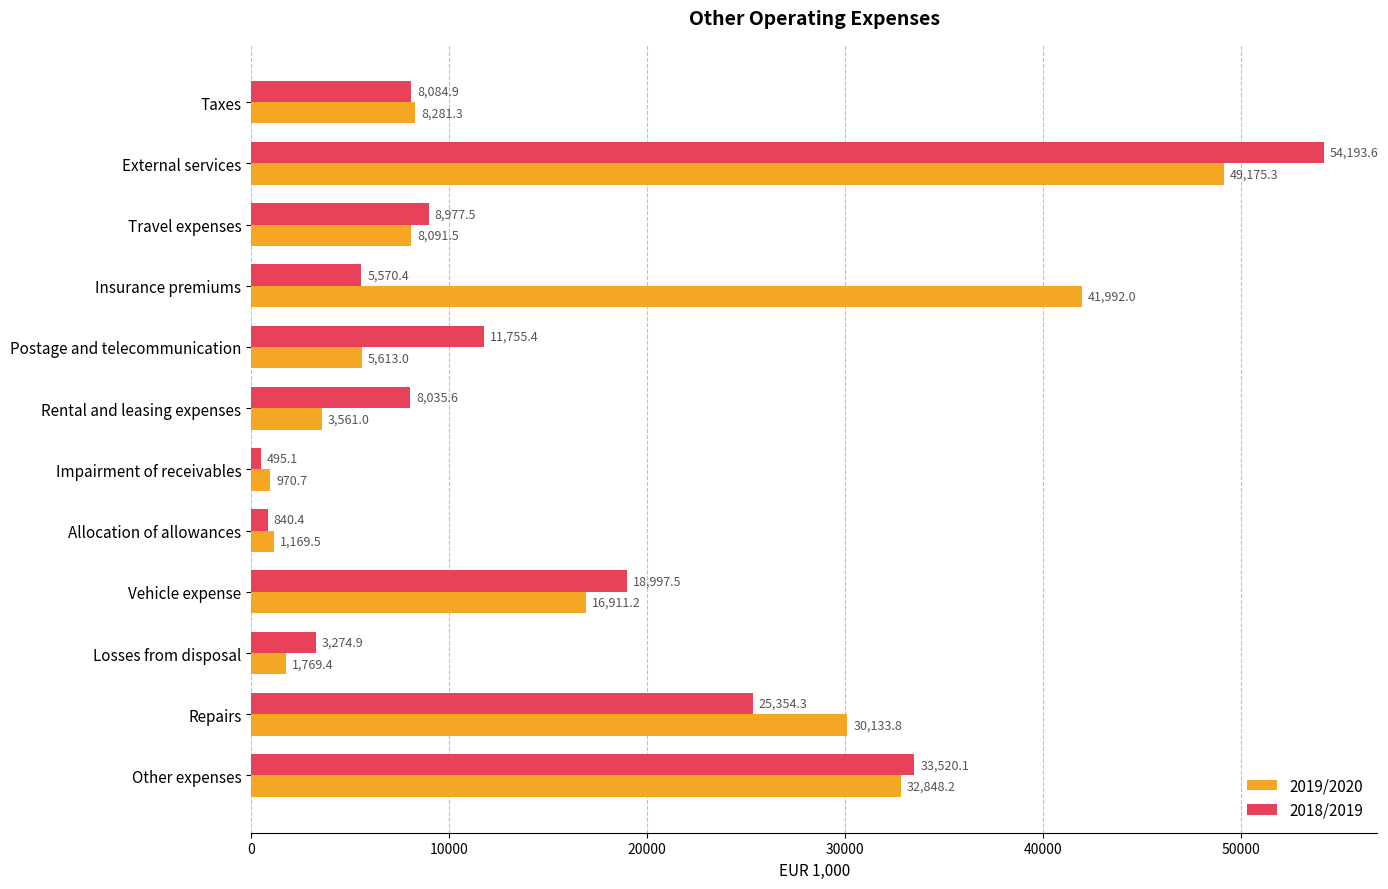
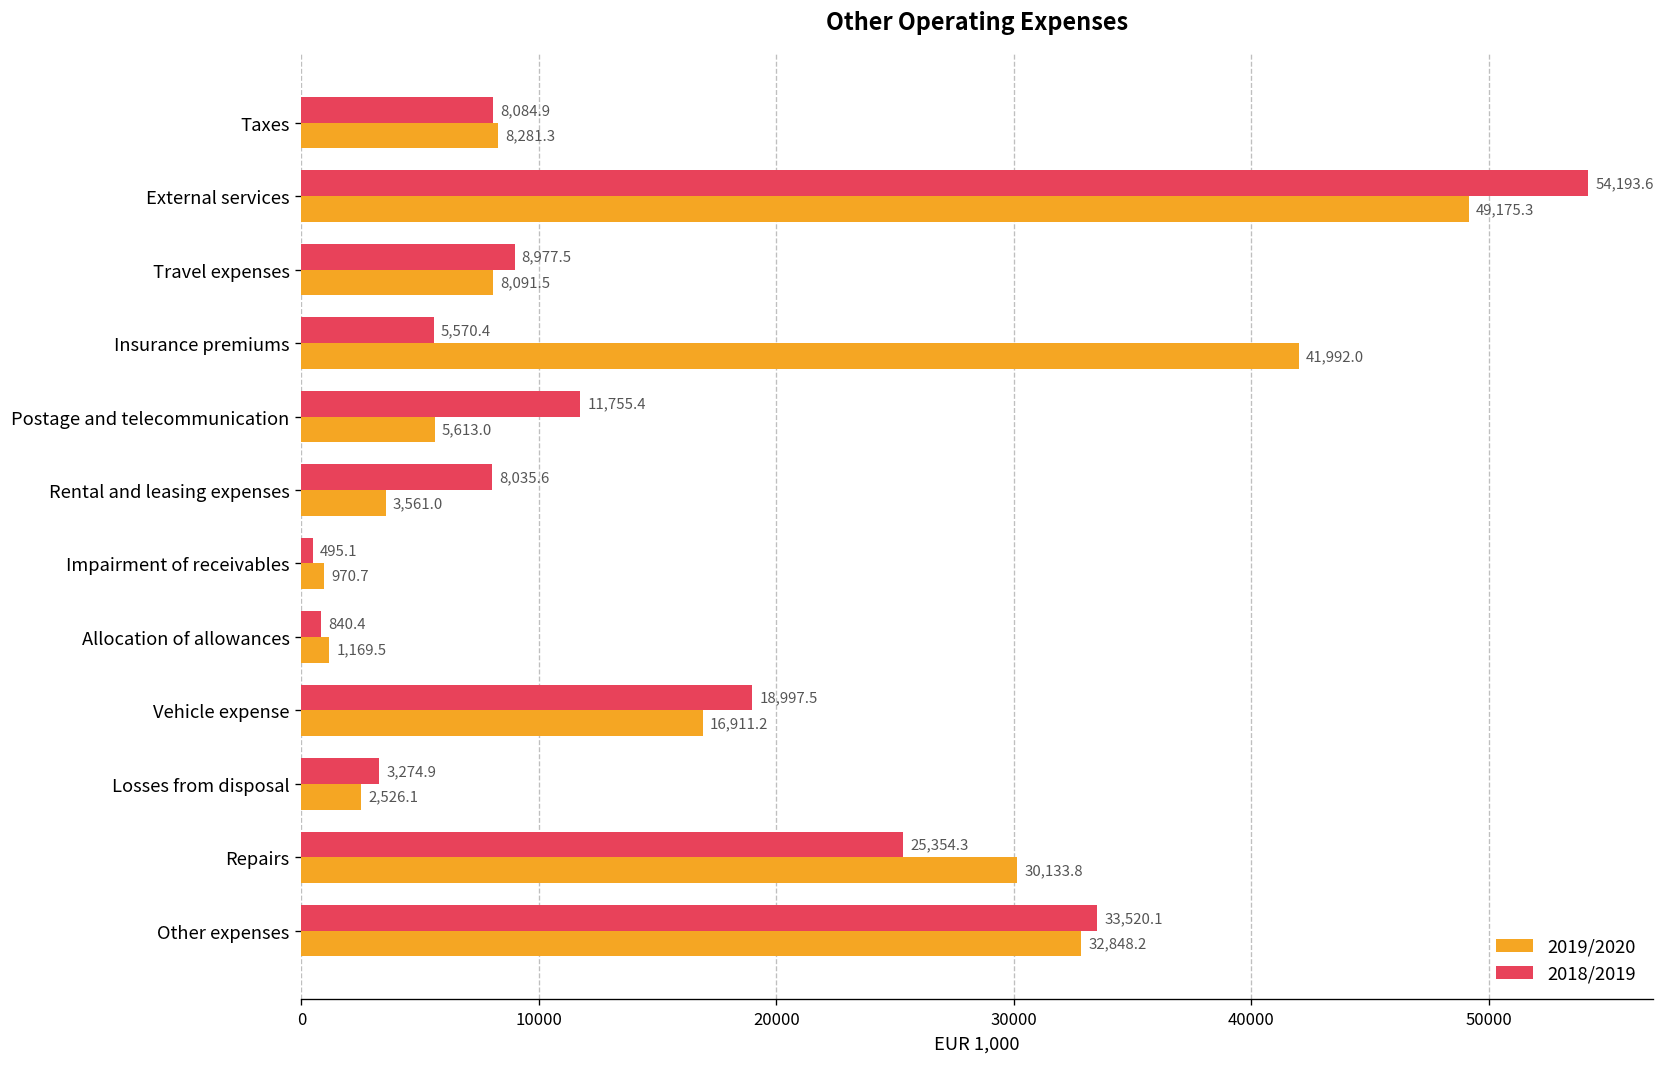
2019/2020, Losses from disposal: 1,769.4 -> 2,526.1
